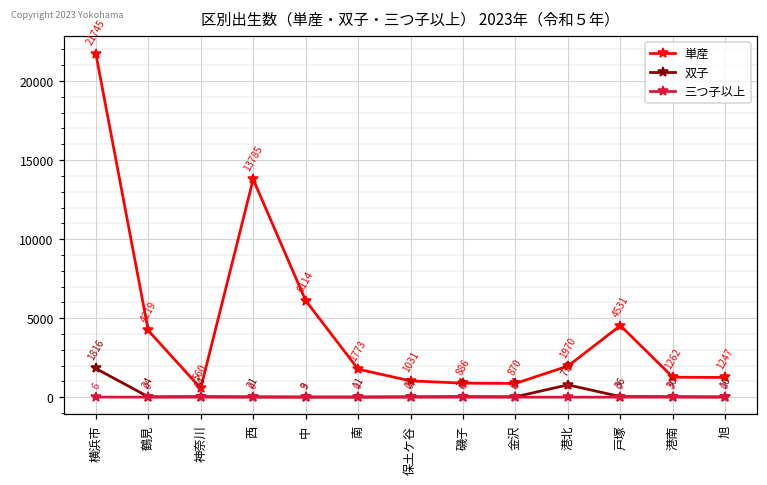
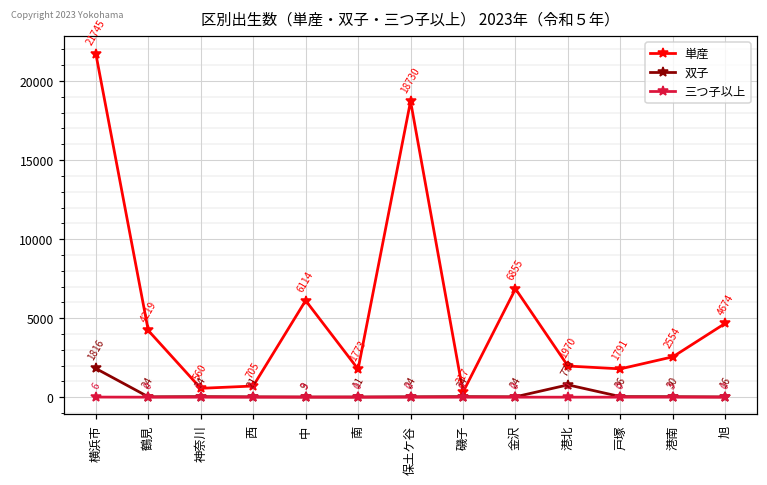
単産, 西: 13785 -> 705
単産, 保土ケ谷: 1031 -> 18730
単産, 磯子: 886 -> 317
単産, 金沢: 870 -> 6855
単産, 戸塚: 4531 -> 1791
単産, 港南: 1262 -> 2554
単産, 旭: 1247 -> 4674
